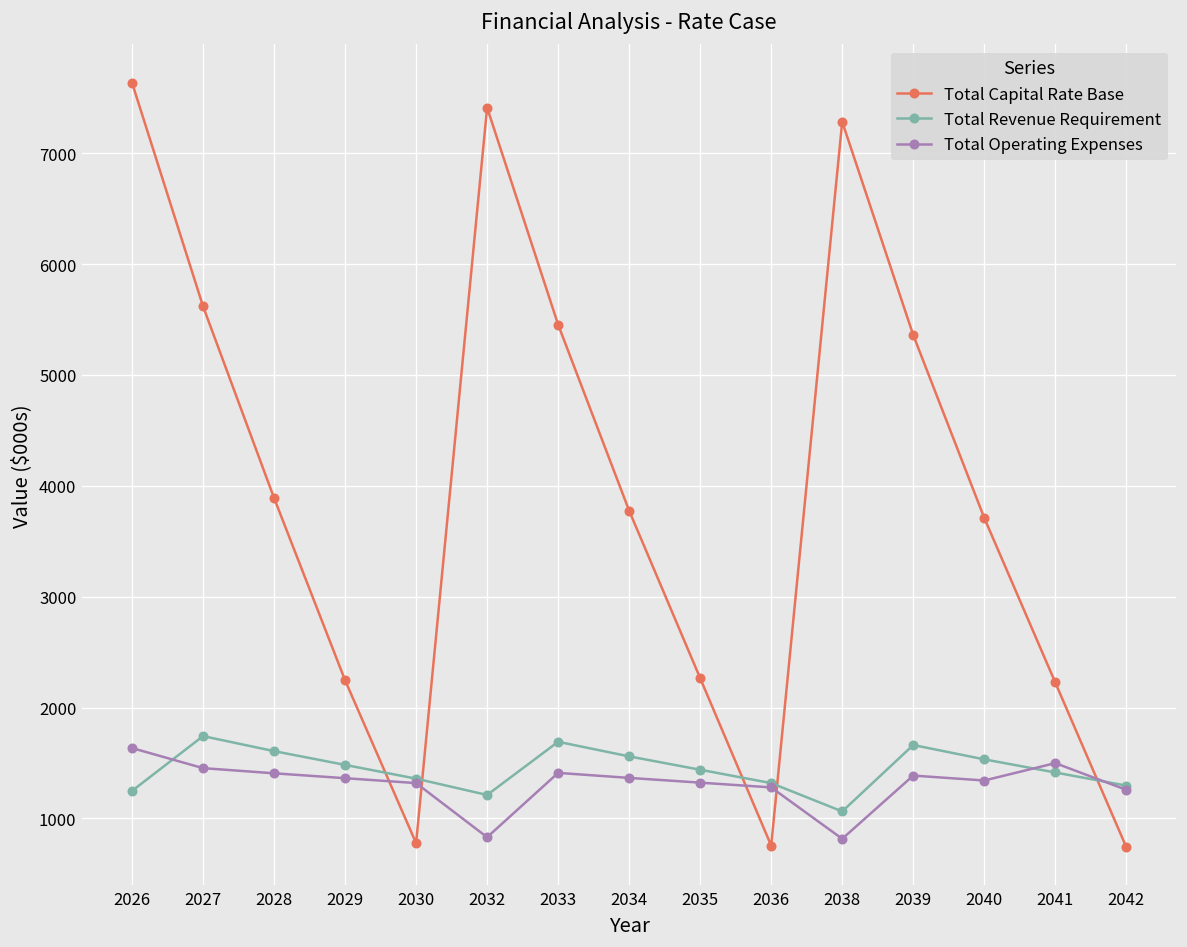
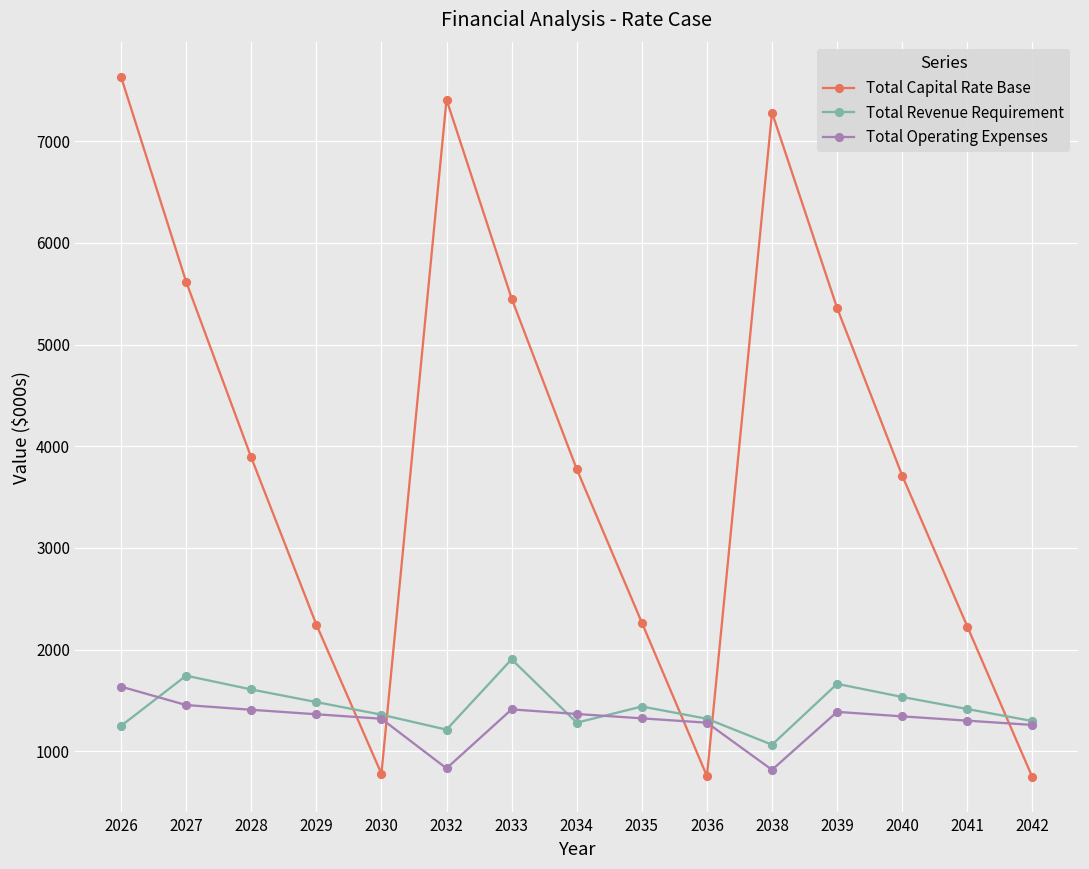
Total Revenue Requirement, 2033: 1700 -> 1900
Total Revenue Requirement, 2034: 1600 -> 1300
Total Operating Expenses, 2041: 1500 -> 1300
